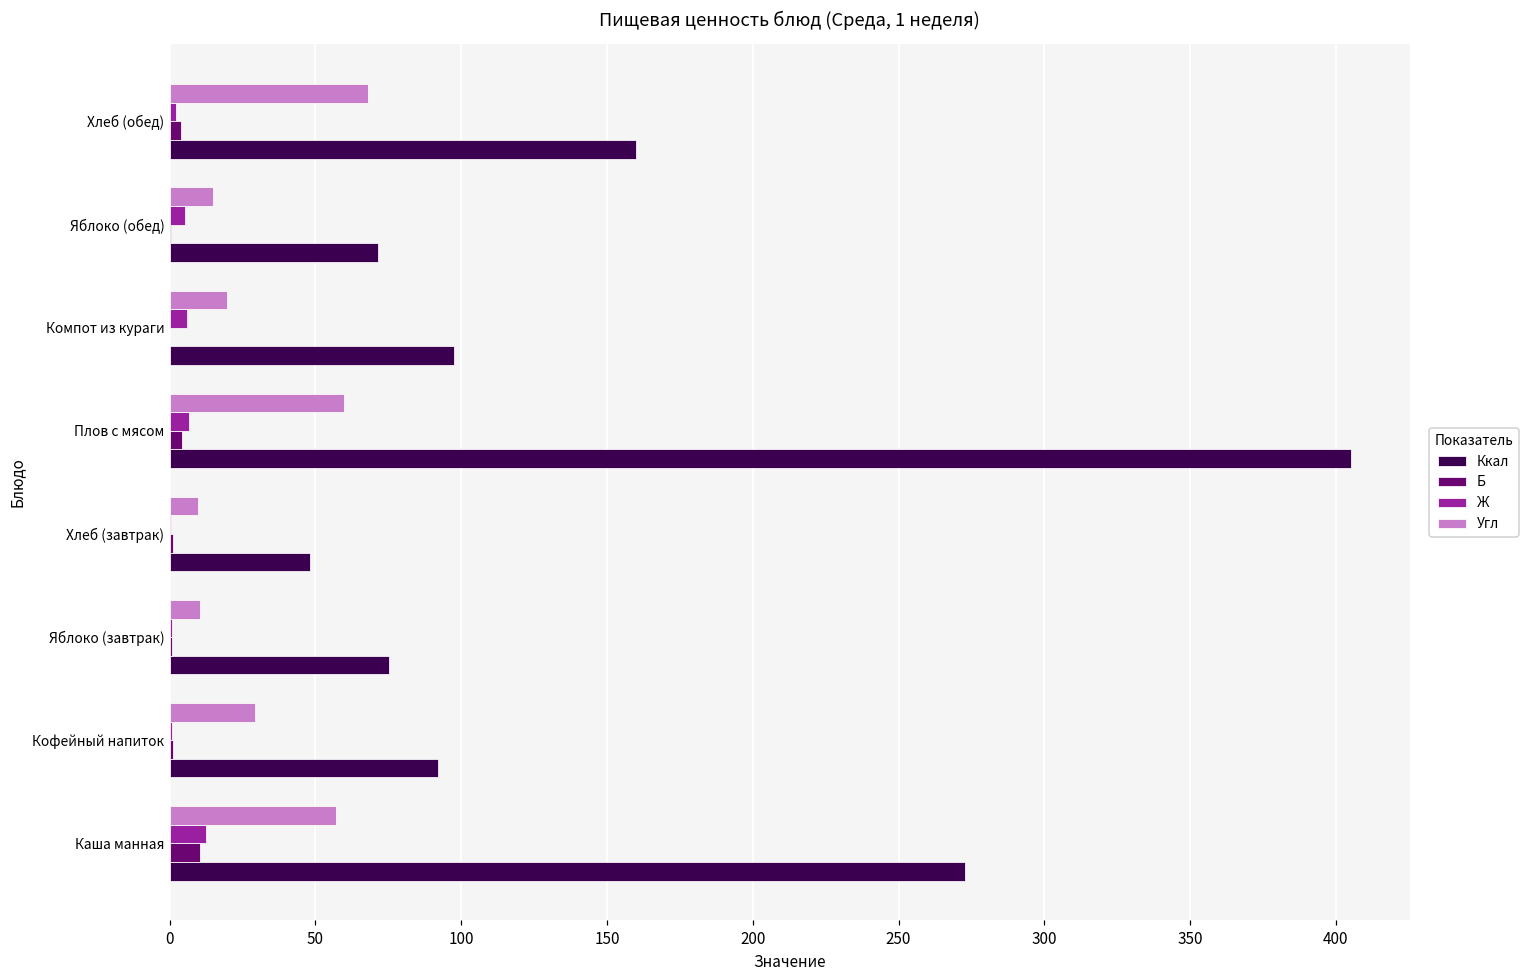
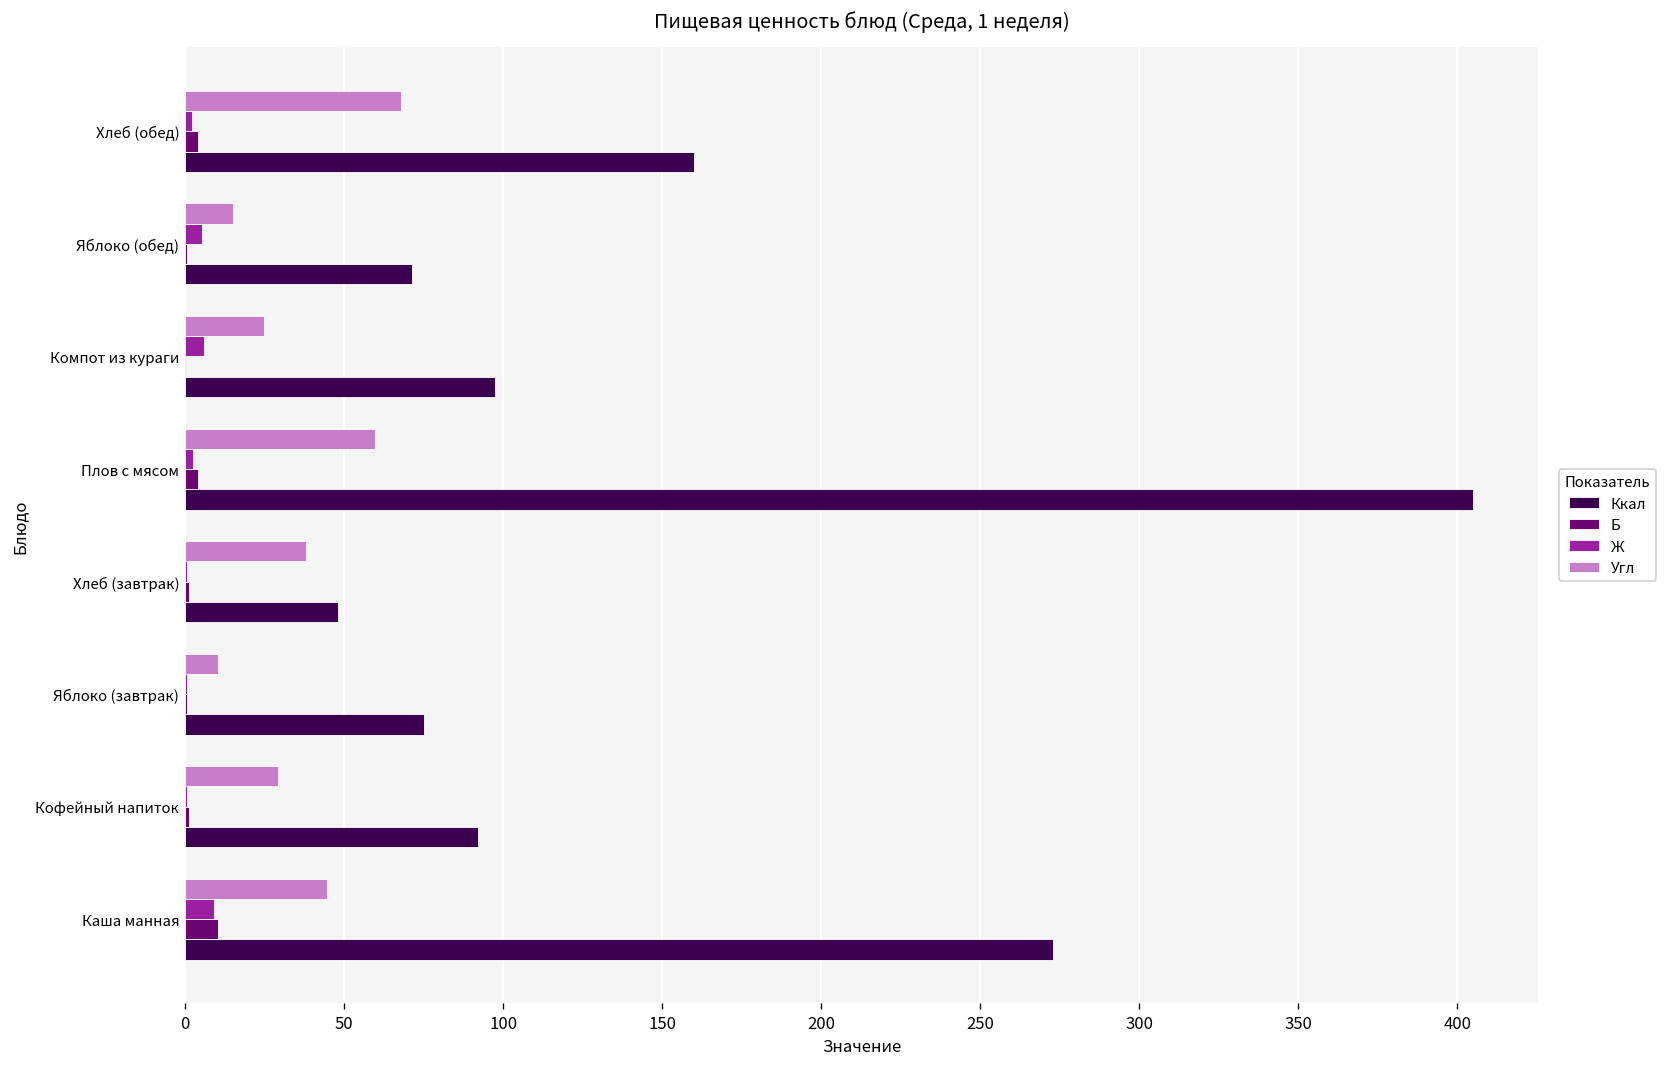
Угл, Компот из кураги: 20 -> 25
Ж, Плов с мясом: 7 -> 3
Угл, Хлеб (завтрак): 10 -> 38
Угл, Каша манная: 57 -> 44
Ж, Каша манная: 12 -> 9
